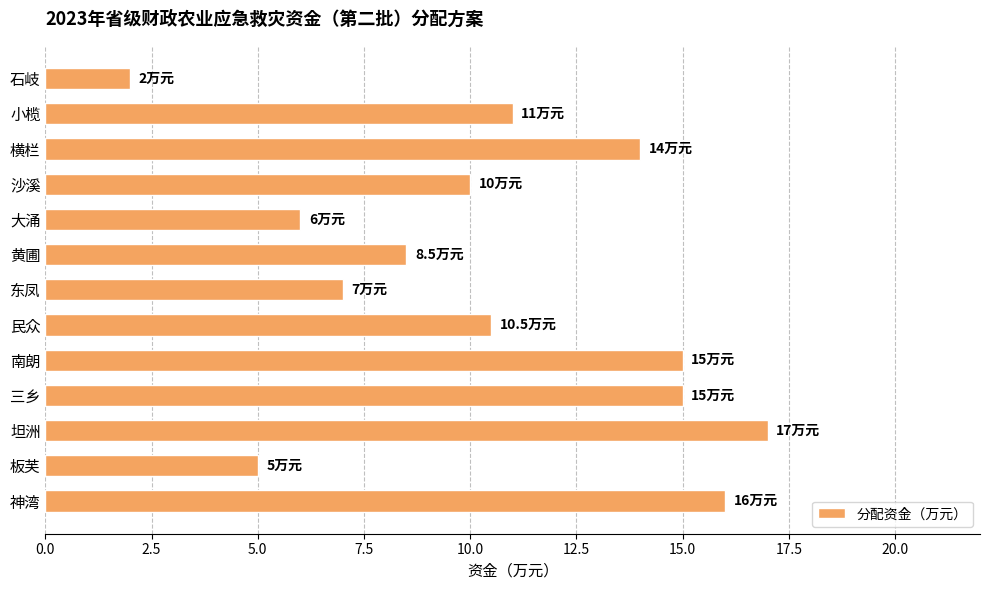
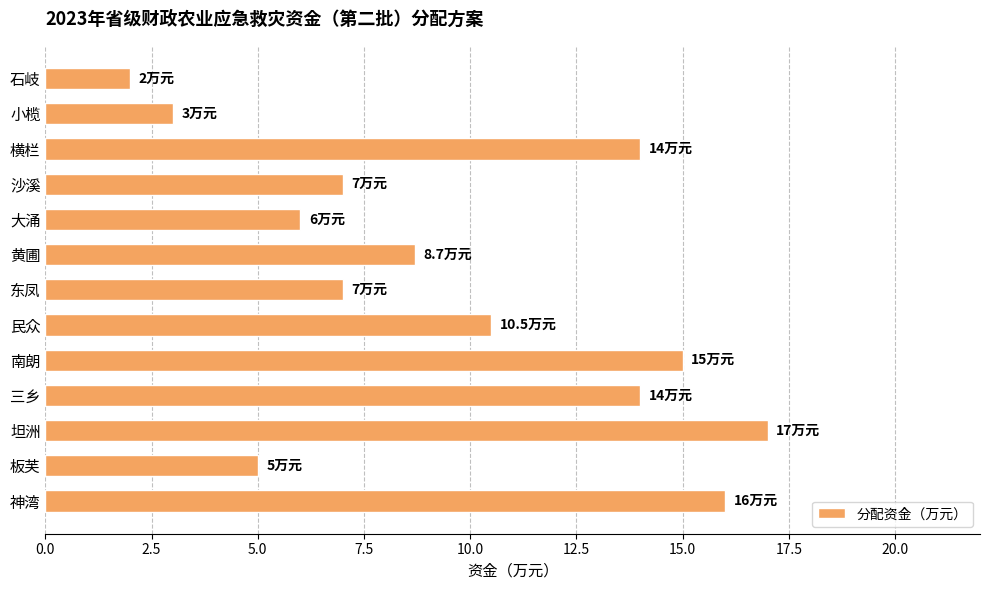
小榄: 11 -> 3
沙溪: 10 -> 7
黄圃: 8.5 -> 8.7
三乡: 15 -> 14
